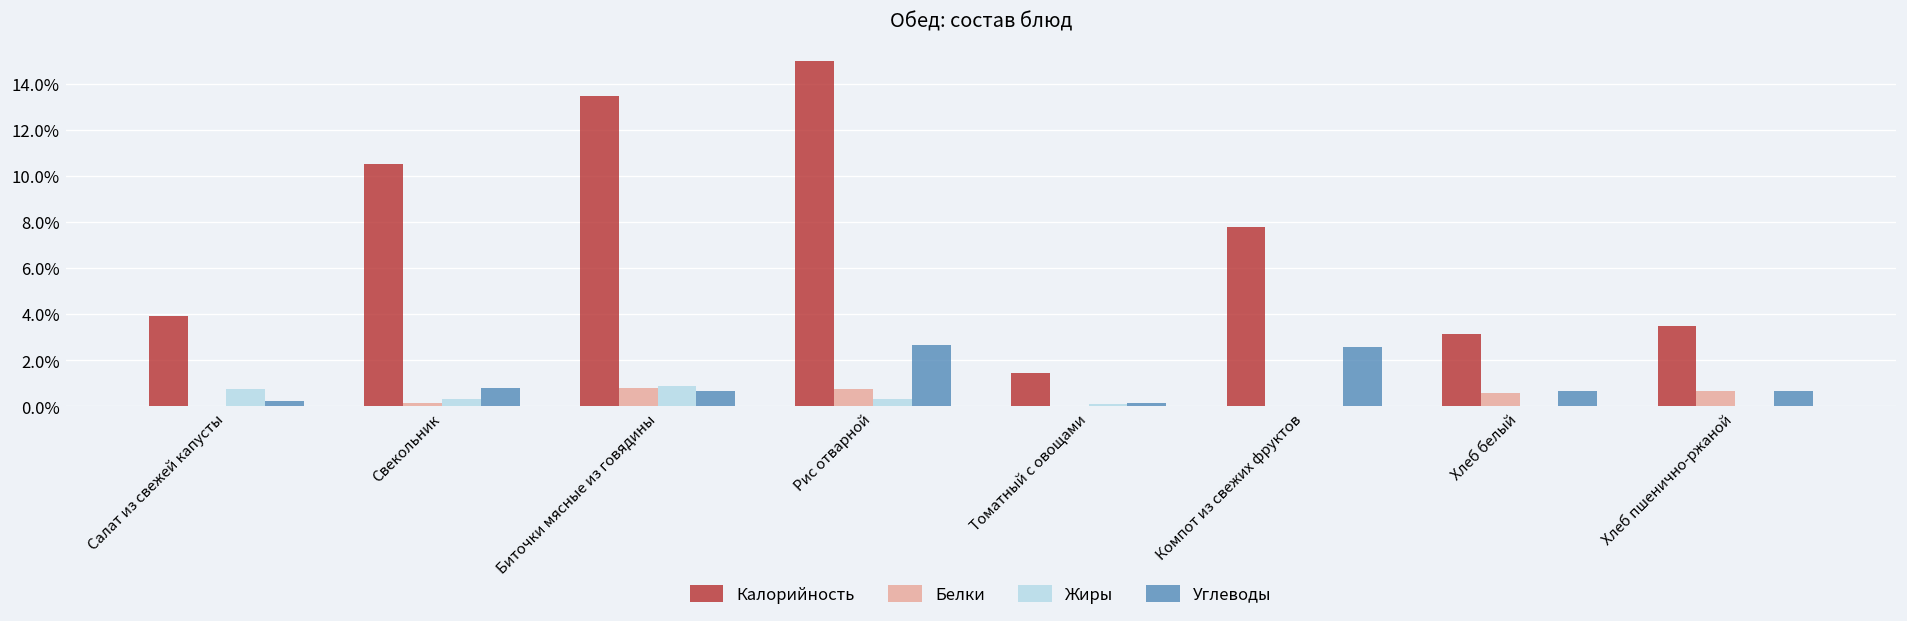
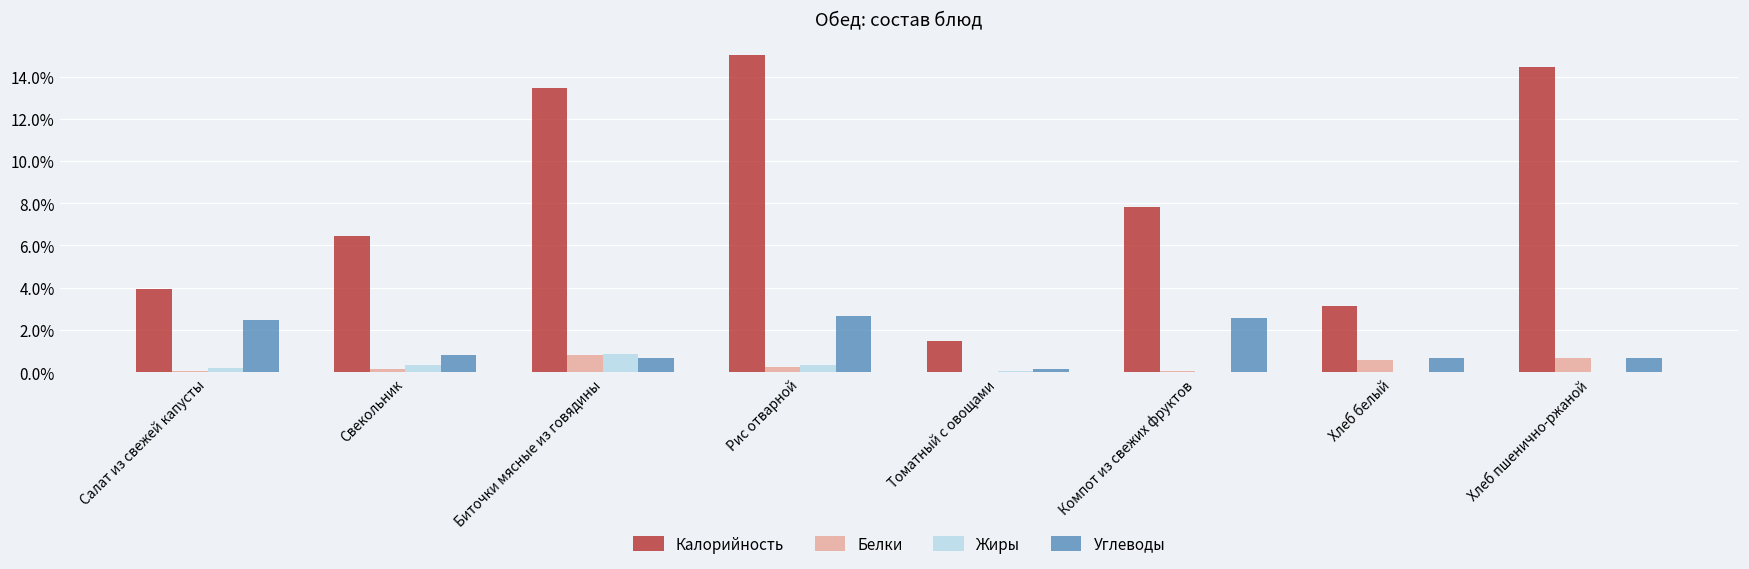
Жиры, Салат из свежей капусты: 0.7% -> 0.2%
Углеводы, Салат из свежей капусты: 0.2% -> 2.5%
Калорийность, Свекольник: 10.5% -> 6.5%
Белки, Рис отварной: 0.7% -> 0.3%
Калорийность, Хлеб пшенично-ржаной: 3.5% -> 14.5%
